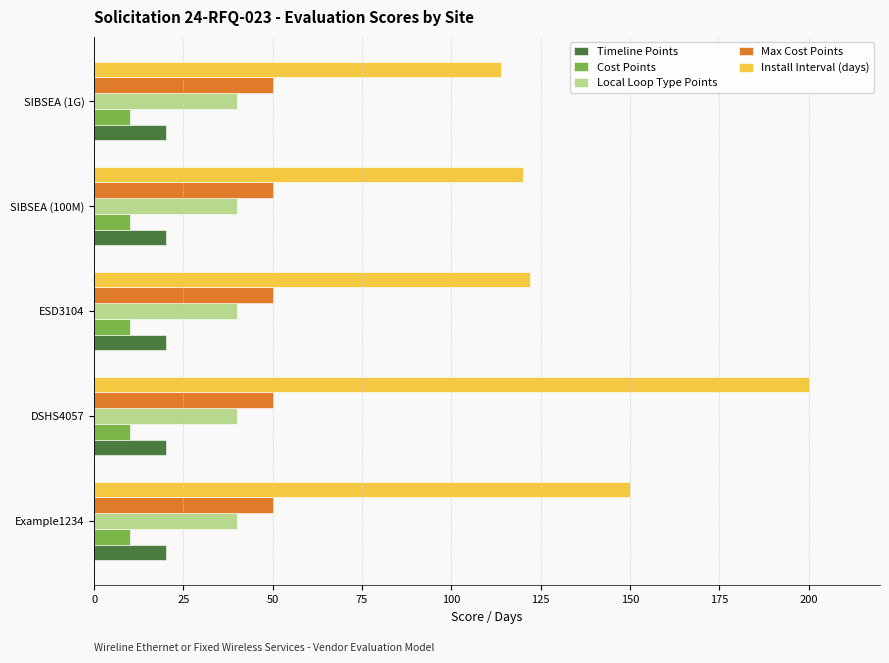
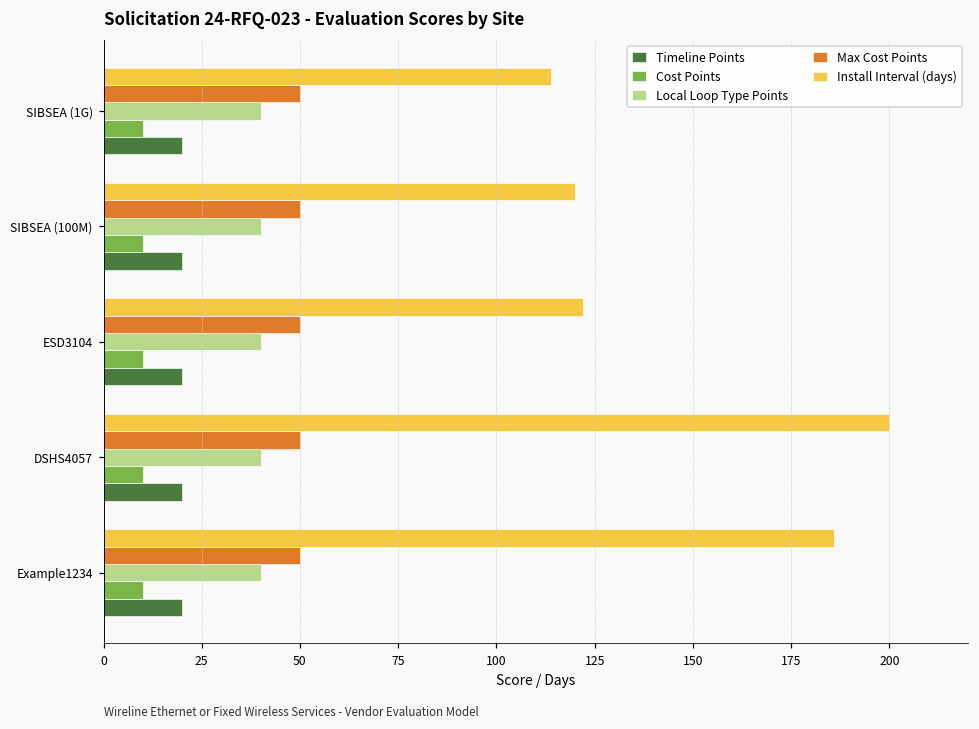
Install Interval (days), Example1234: 150 -> 186
